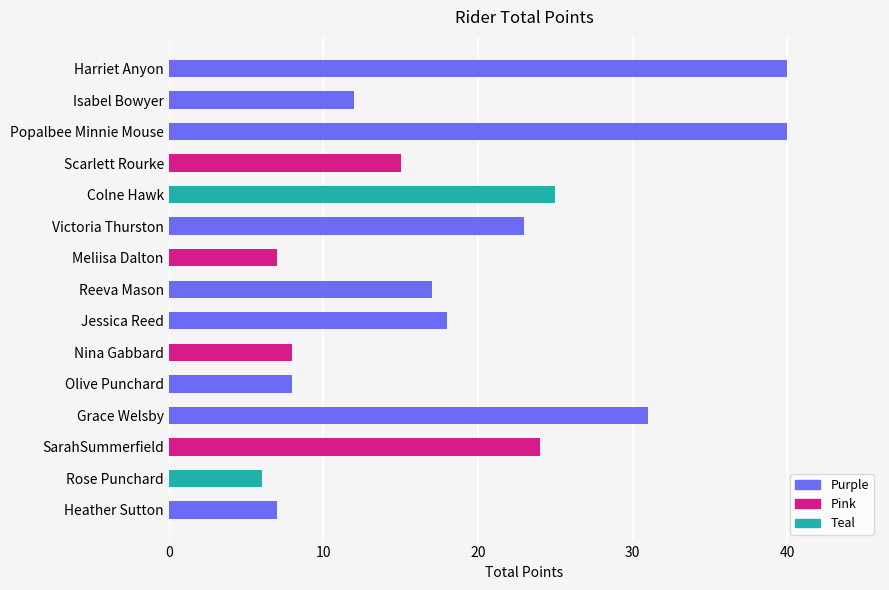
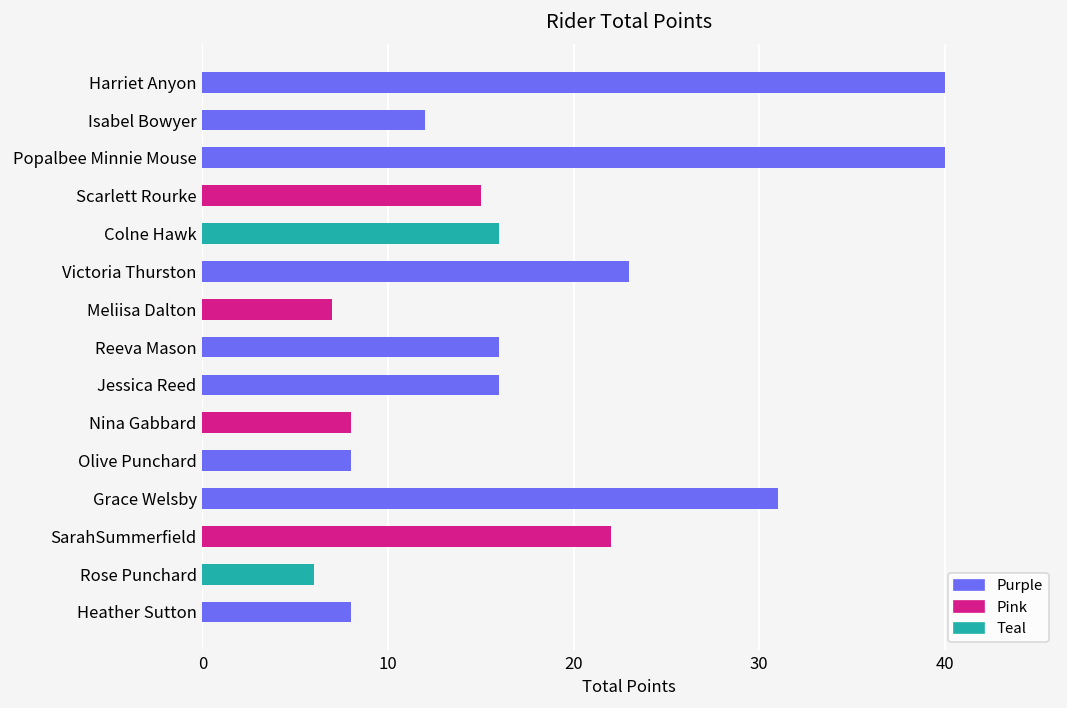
Colne Hawk: 25 -> 16
Reeva Mason: 17 -> 16
Jessica Reed: 18 -> 16
SarahSummerfield: 24 -> 22
Heather Sutton: 7 -> 8
